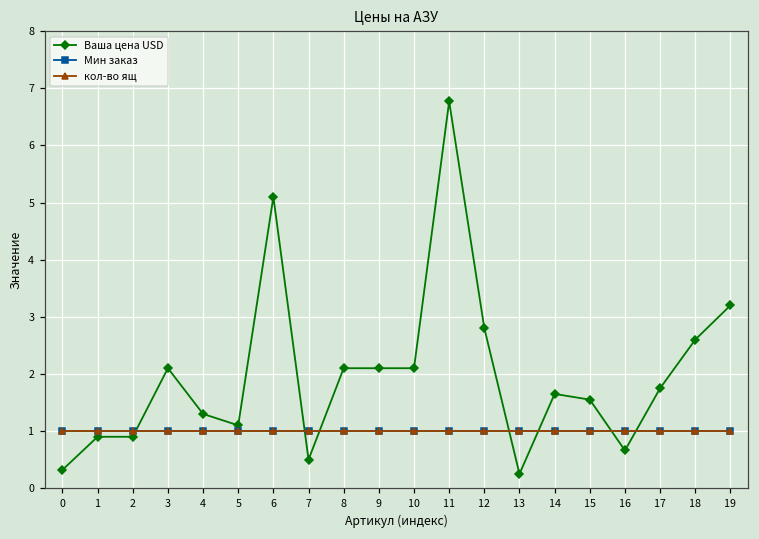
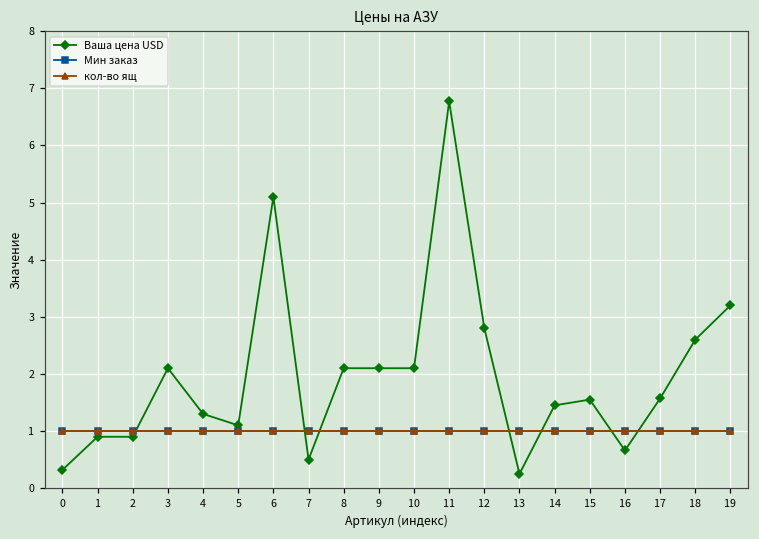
Ваша цена USD, 14: 1.7 -> 1.5
Ваша цена USD, 17: 1.8 -> 1.6
